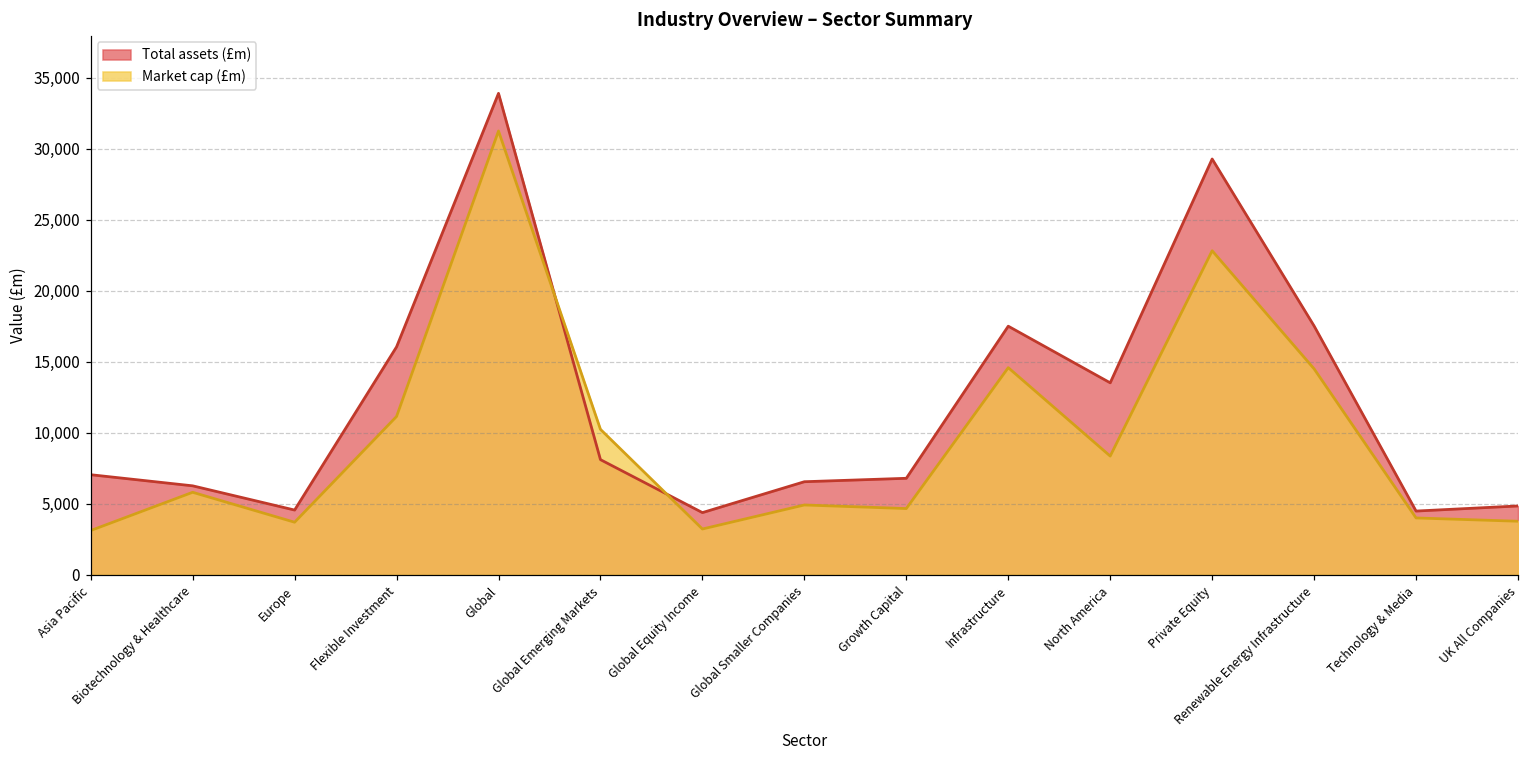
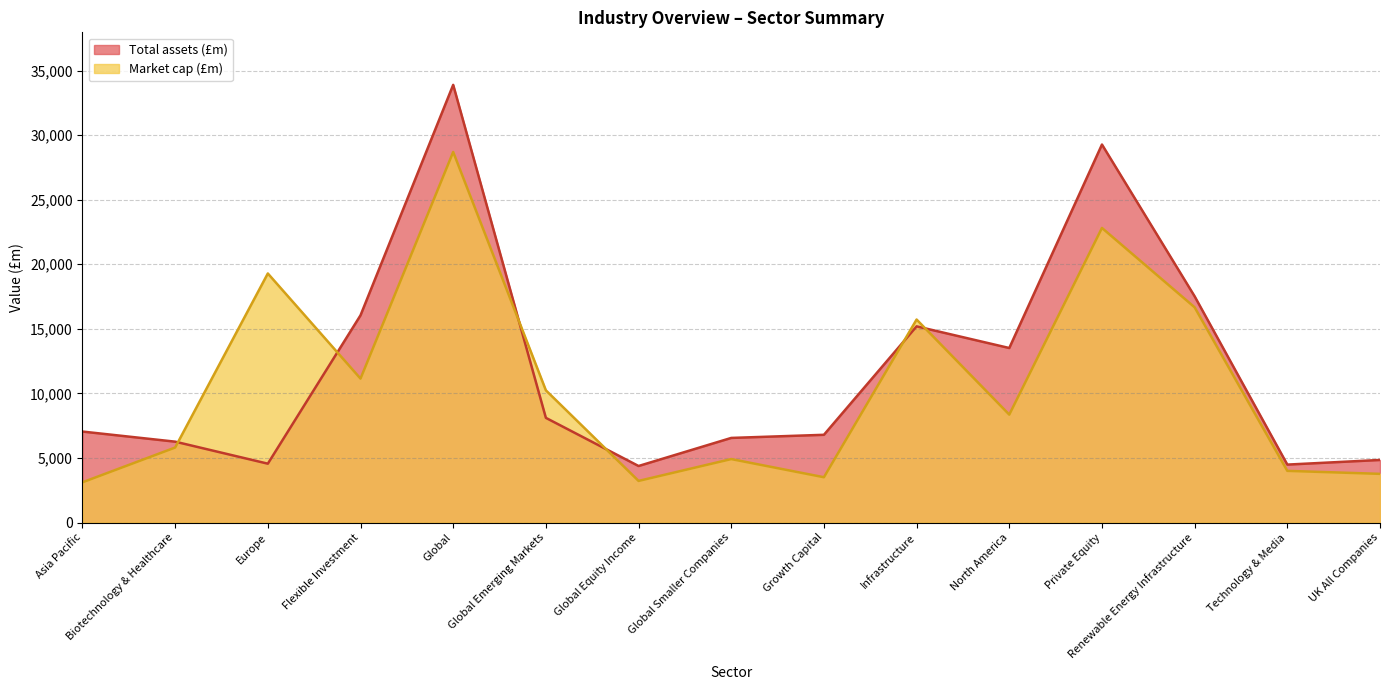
Market cap (£m), Europe: 3,700 -> 19,300
Market cap (£m), Global: 31,200 -> 28,700
Market cap (£m), Growth Capital: 4,700 -> 3,500
Total assets (£m), Infrastructure: 17,500 -> 15,200
Market cap (£m), Infrastructure: 14,600 -> 15,700
Market cap (£m), Renewable Energy Infrastructure: 14,500 -> 16,700
